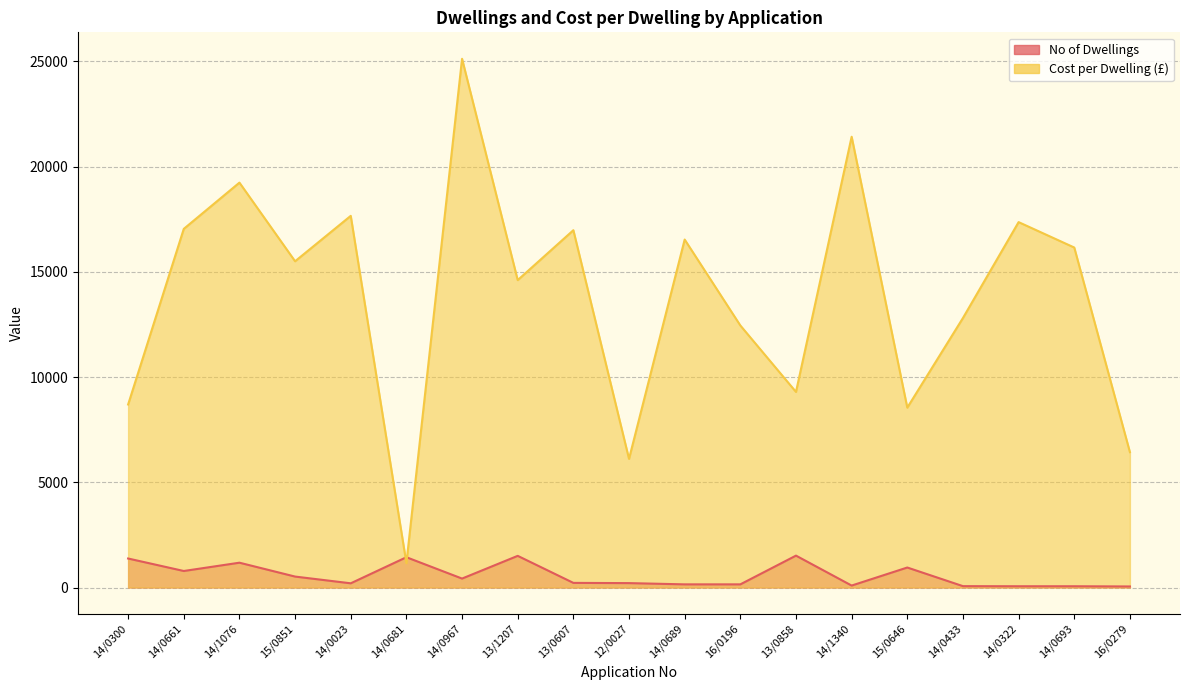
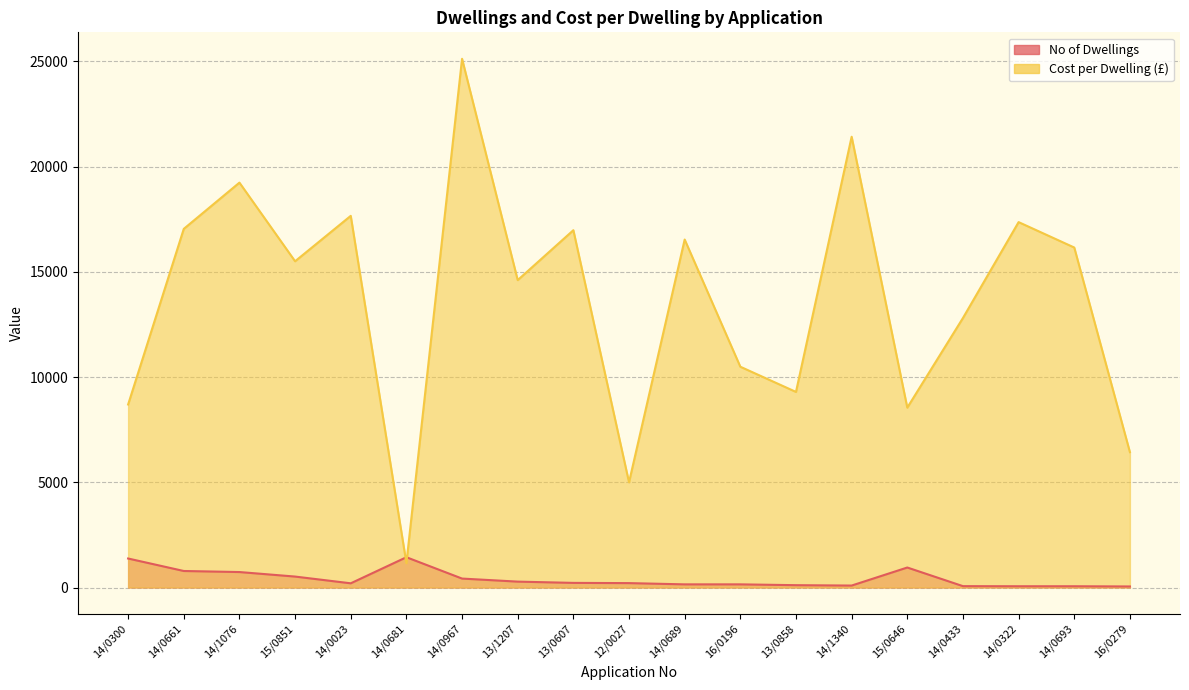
No of Dwellings, 14/1076: 1200 -> 700
No of Dwellings, 13/1207: 1500 -> 300
Cost per Dwelling (£), 12/0027: 6100 -> 5000
Cost per Dwelling (£), 16/0196: 12400 -> 10500
No of Dwellings, 13/0858: 1500 -> 100
